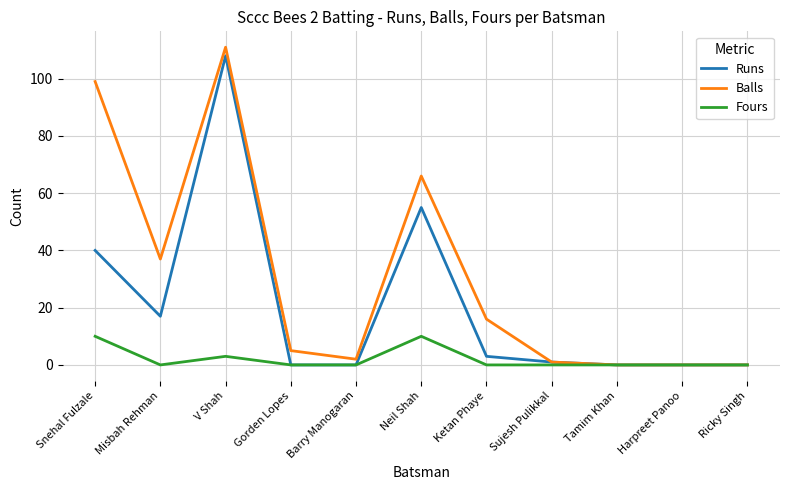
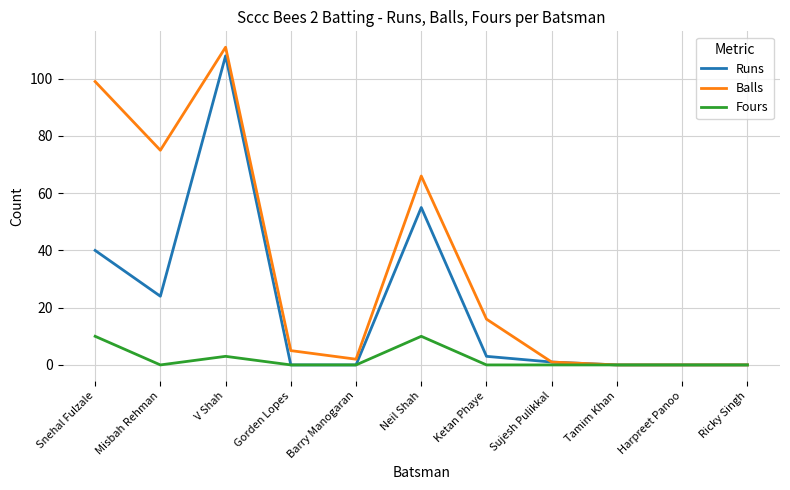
Runs, Misbah Rehman: 17 -> 24
Balls, Misbah Rehman: 37 -> 75
